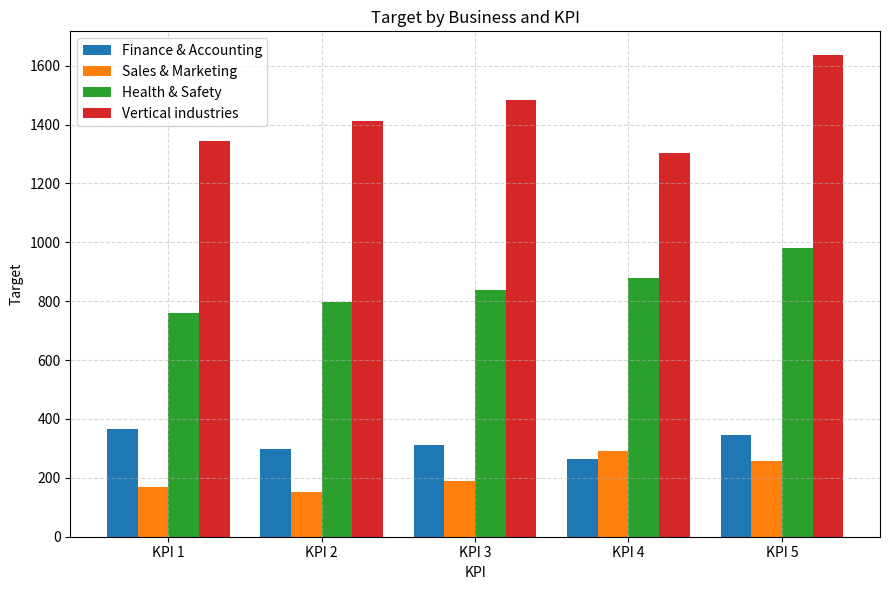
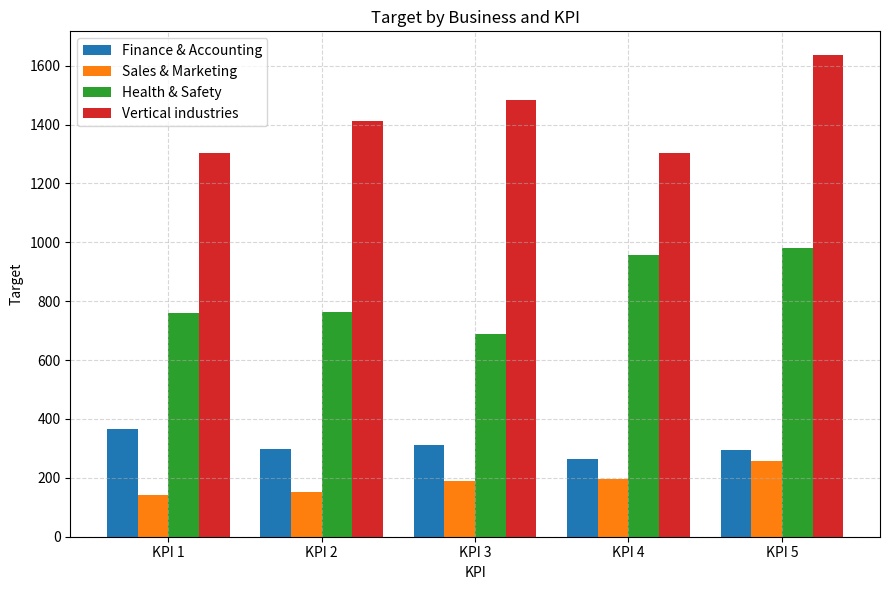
Sales & Marketing, KPI 1: 170 -> 140
Vertical industries, KPI 1: 1350 -> 1310
Health & Safety, KPI 2: 800 -> 760
Health & Safety, KPI 3: 840 -> 690
Sales & Marketing, KPI 4: 290 -> 200
Health & Safety, KPI 4: 880 -> 960
Finance & Accounting, KPI 5: 350 -> 290
